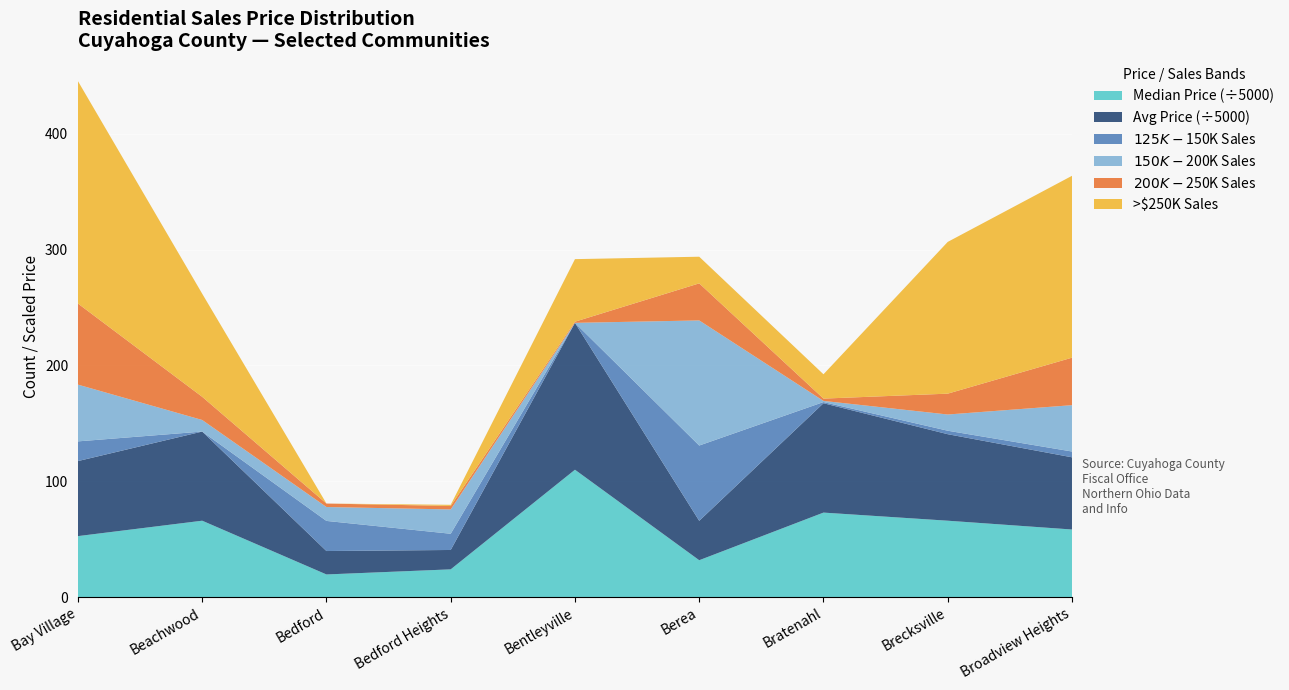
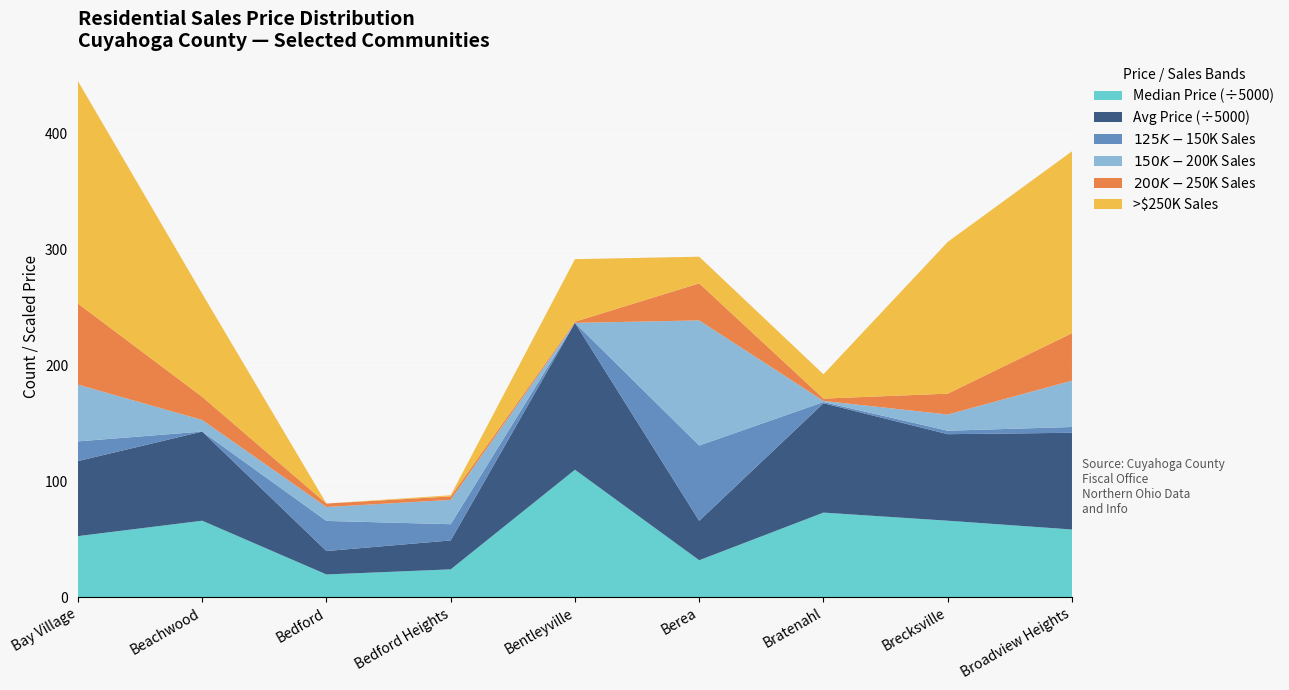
Avg Price (÷5000), Bedford Heights: 17 -> 25
Avg Price (÷5000), Broadview Heights: 62 -> 84
